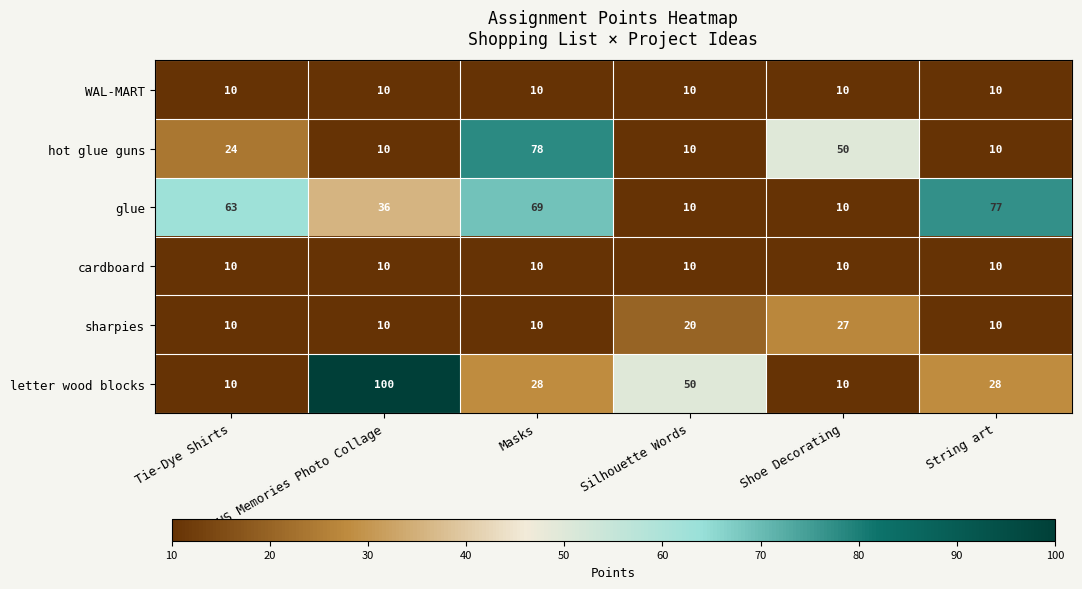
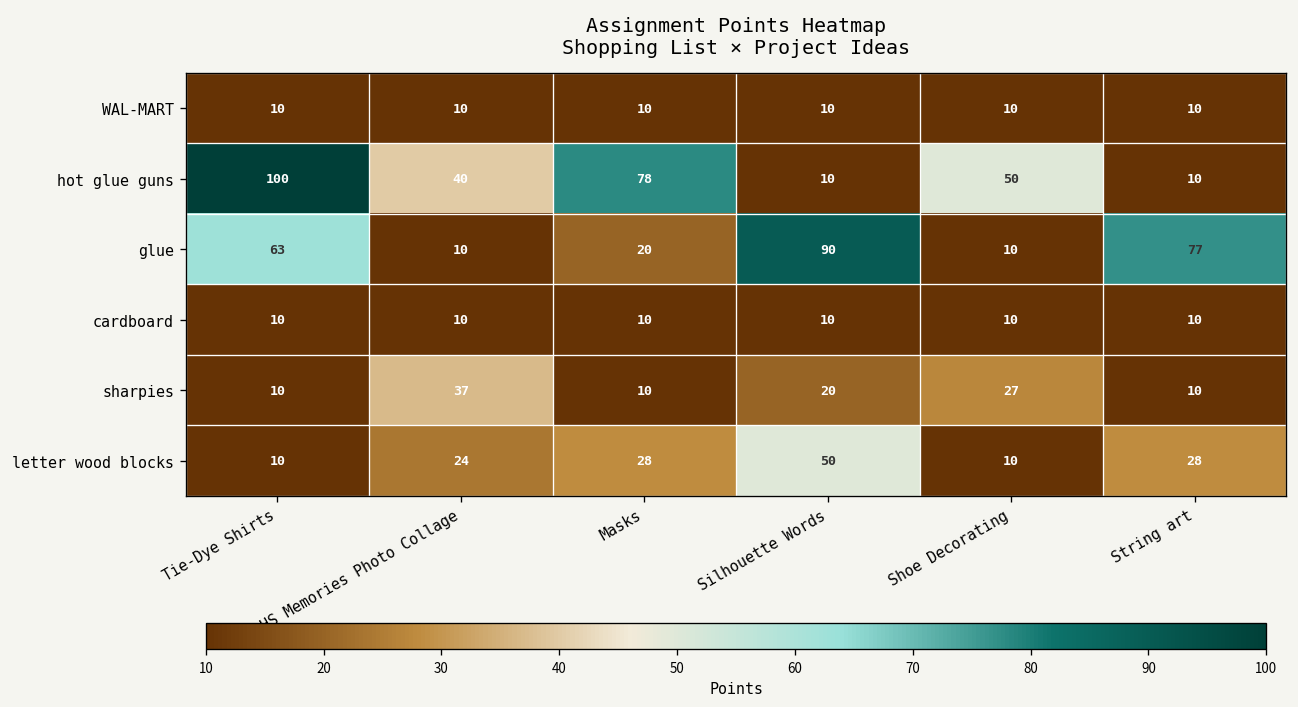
hot glue guns, Tie-Dye Shirts: 24 -> 100
hot glue guns, HS Memories Photo Collage: 10 -> 40
glue, HS Memories Photo Collage: 36 -> 10
glue, Masks: 69 -> 20
glue, Silhouette Words: 10 -> 90
sharpies, HS Memories Photo Collage: 10 -> 37
letter wood blocks, HS Memories Photo Collage: 100 -> 24
